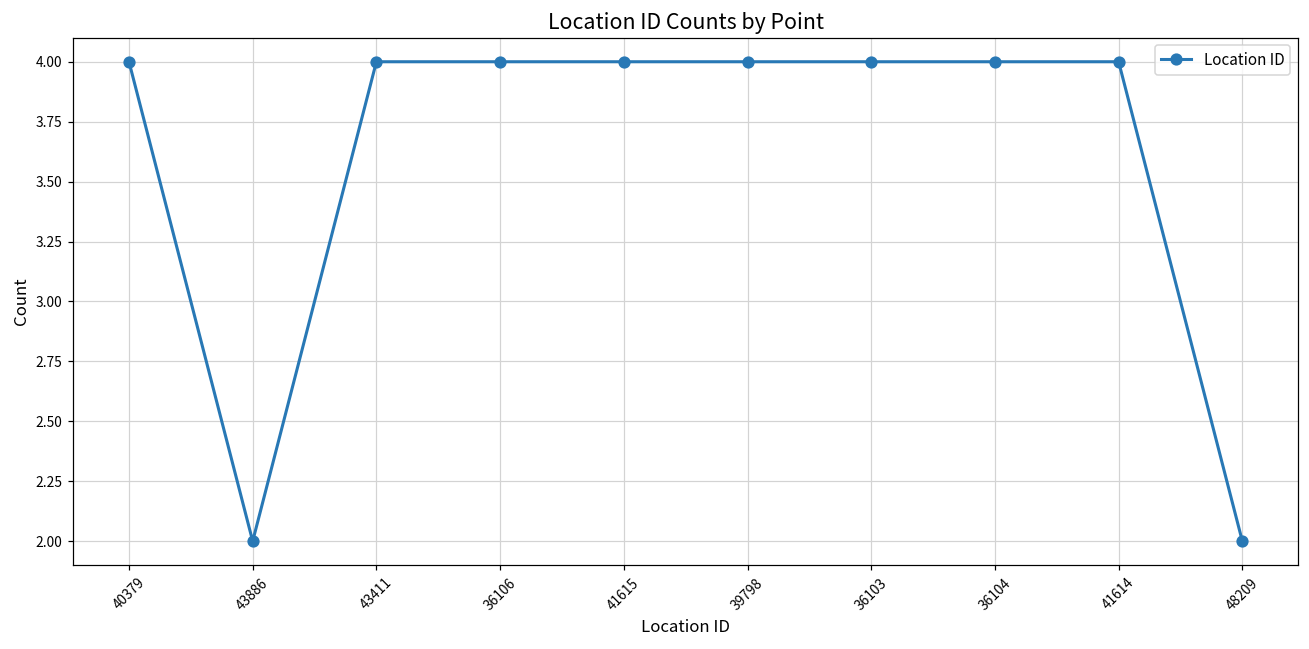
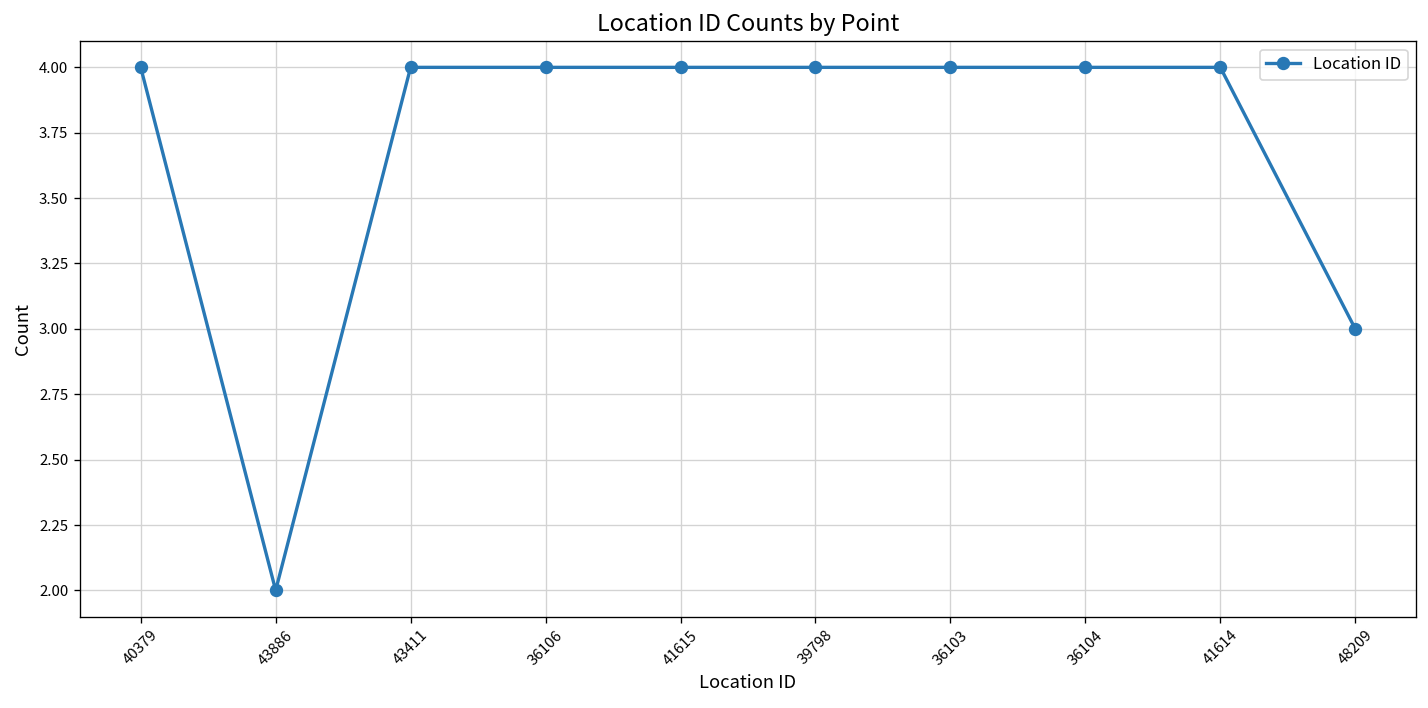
48209: 2 -> 3
